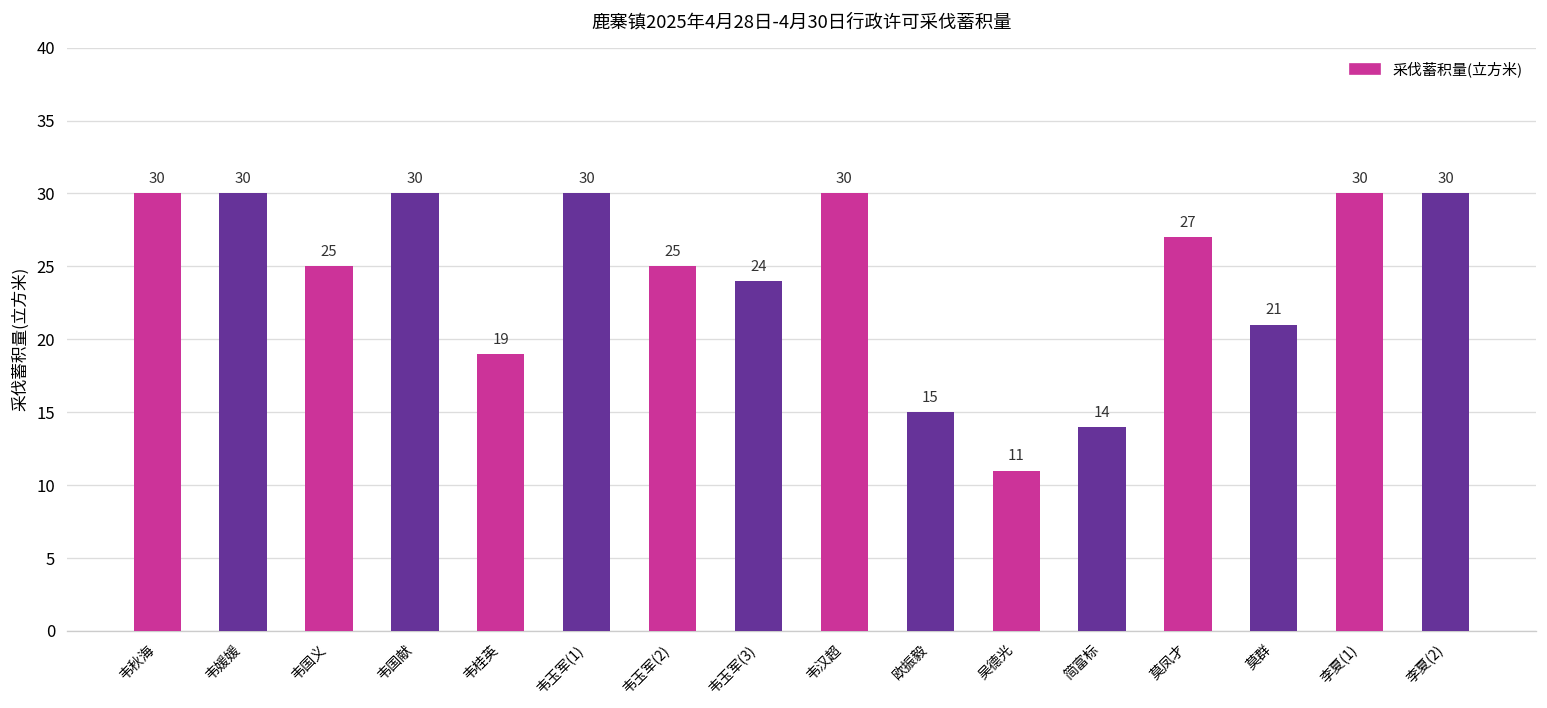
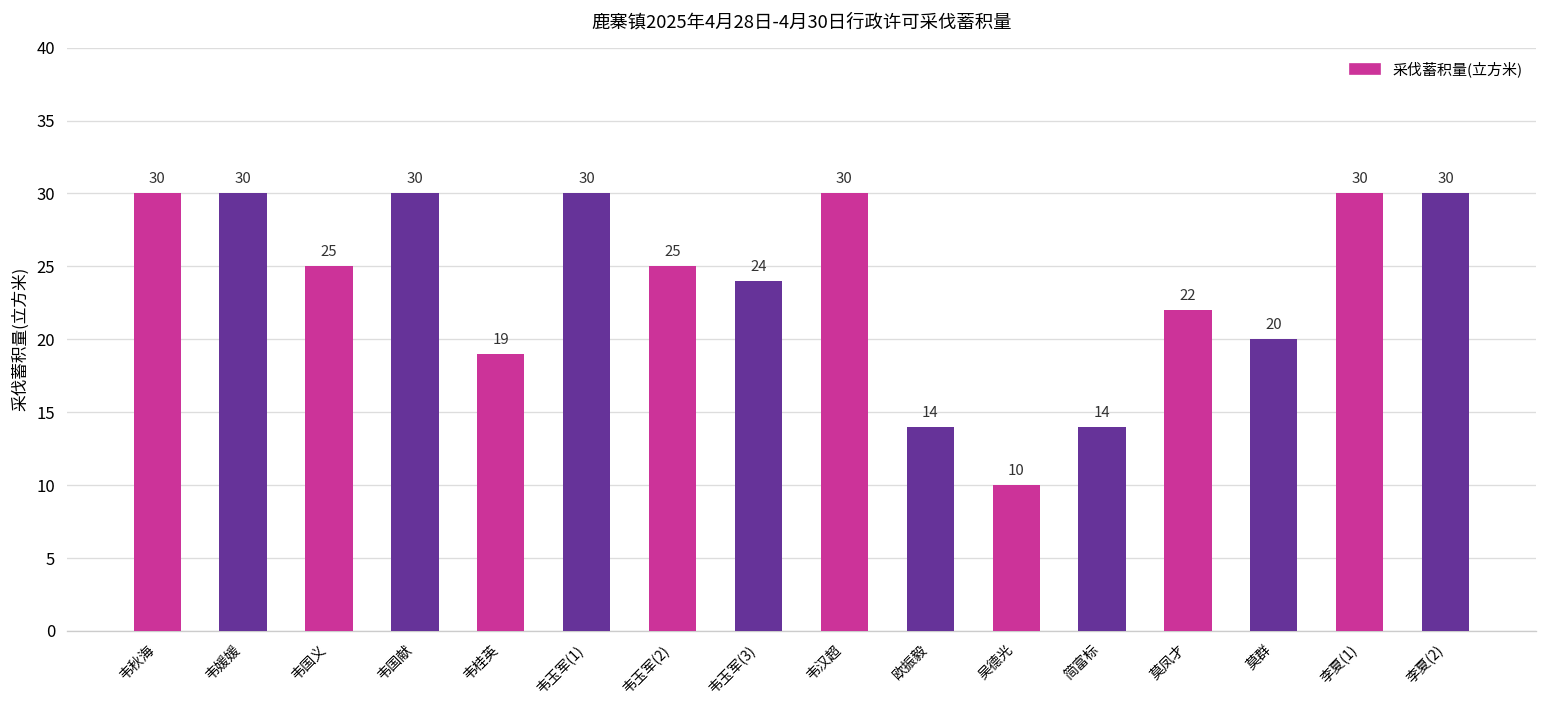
欧振毅: 15 -> 14
吴德光: 11 -> 10
莫凤才: 27 -> 22
莫群: 21 -> 20
